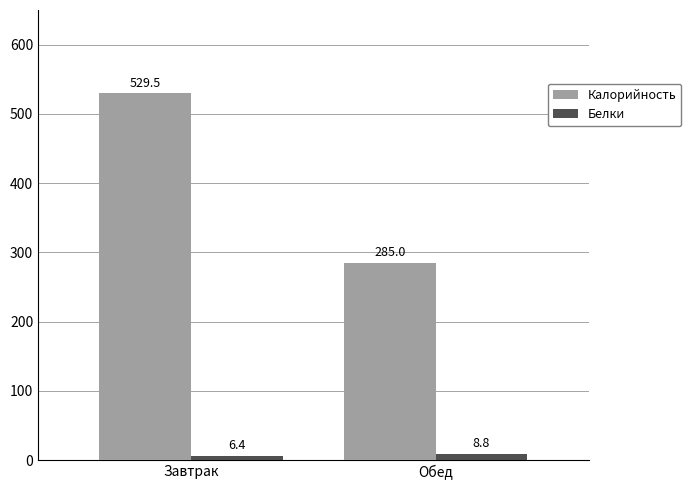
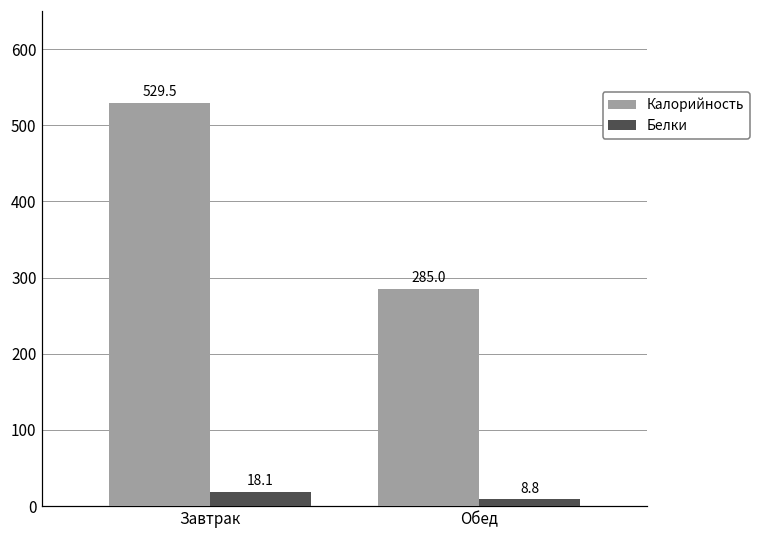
Белки, Завтрак: 6.4 -> 18.1
